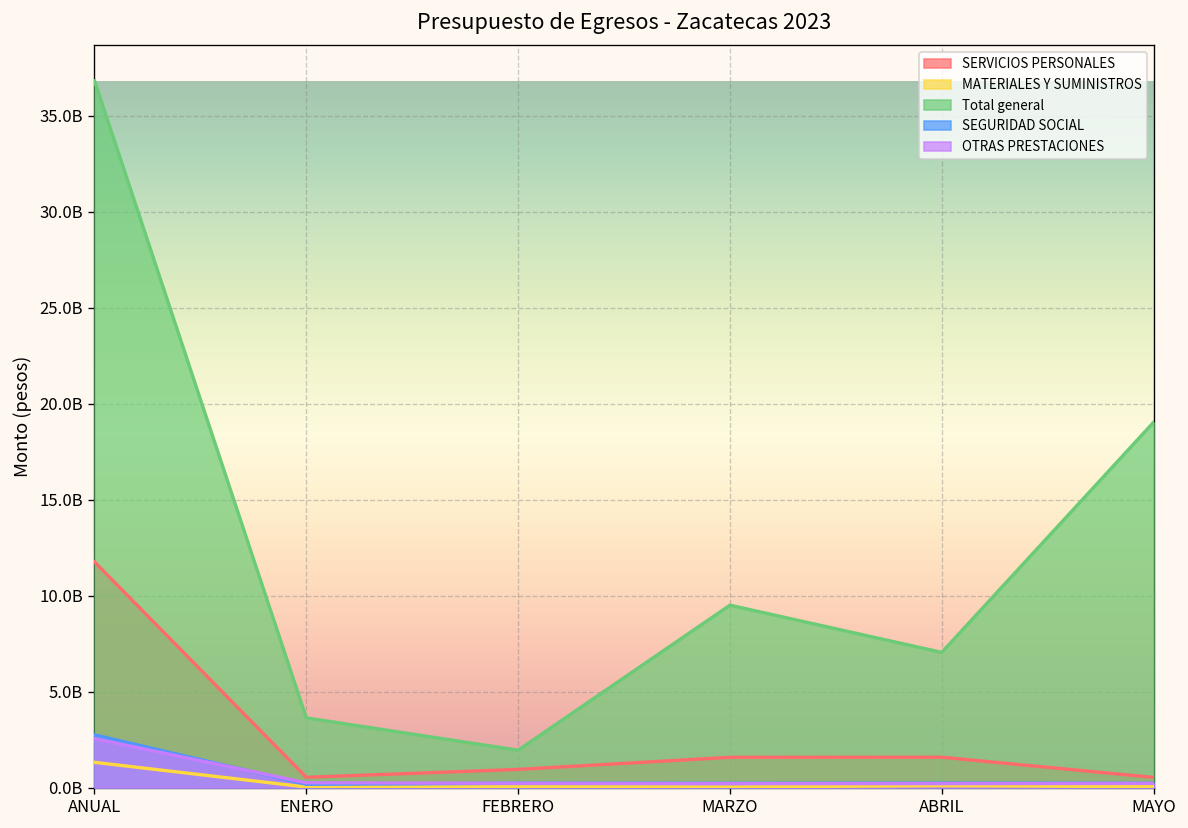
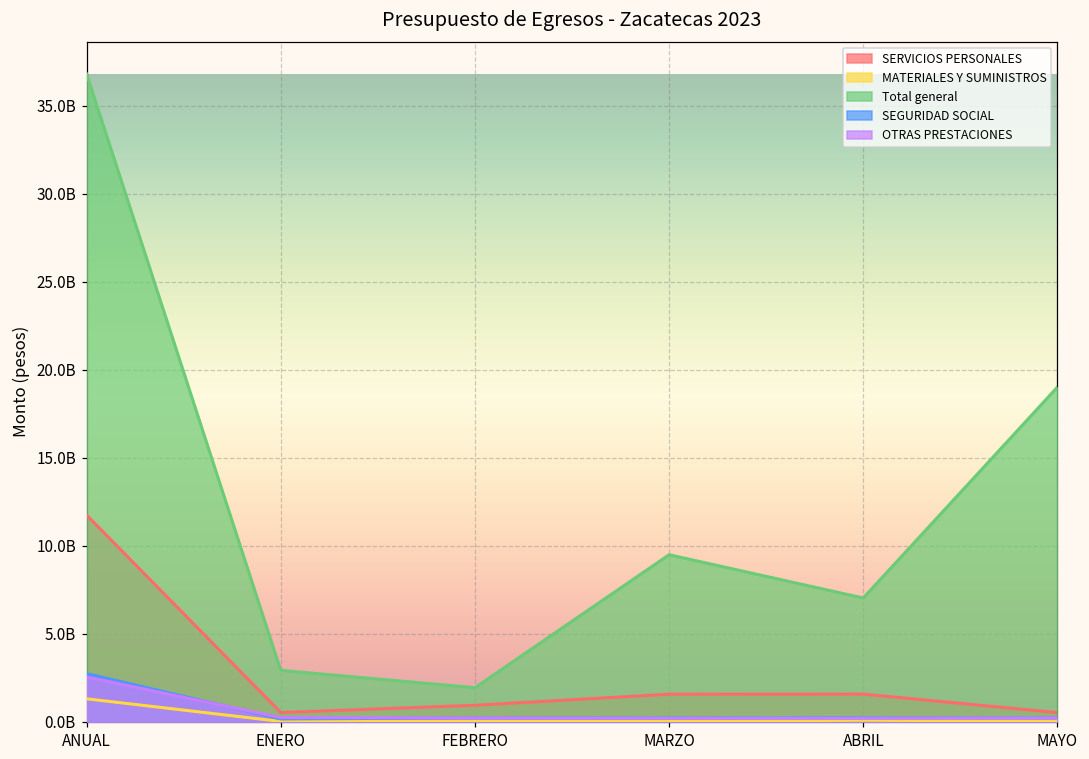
Total general, ENERO: 3600000000 -> 2900000000
